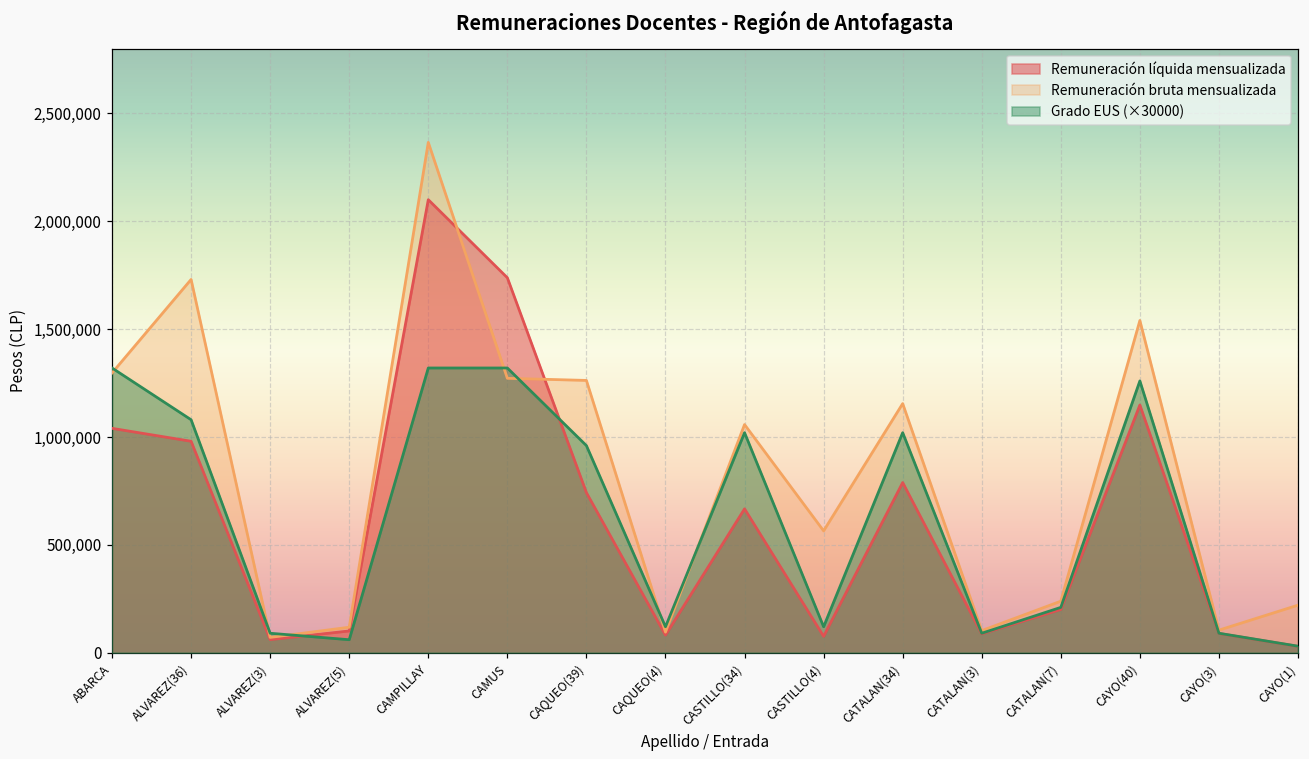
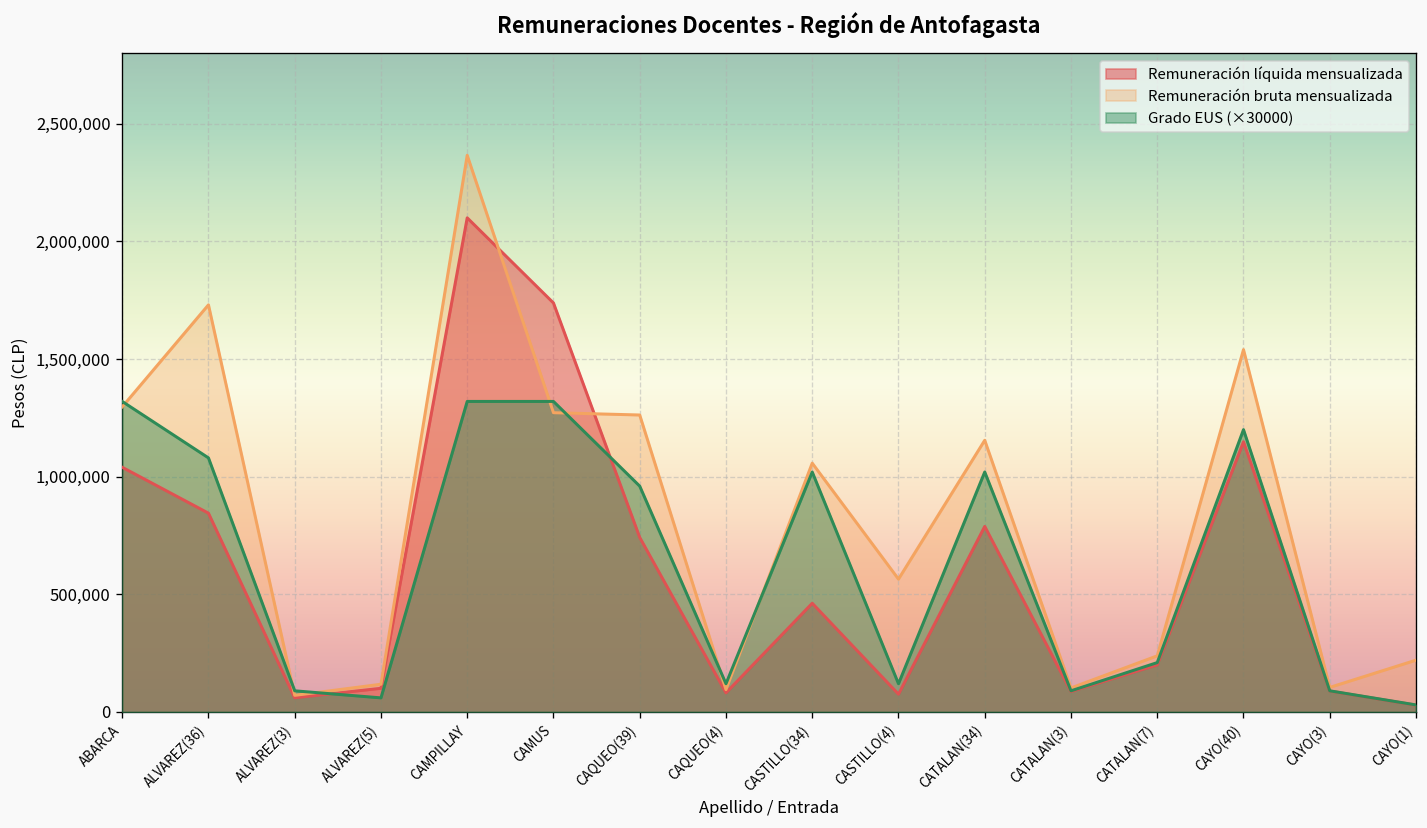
Remuneración líquida mensualizada, ALVAREZ(36): 980,000 -> 850,000
Remuneración líquida mensualizada, CASTILLO(34): 670,000 -> 460,000
Grado EUS (×30000), CAYO(40): 1,260,000 -> 1,200,000
